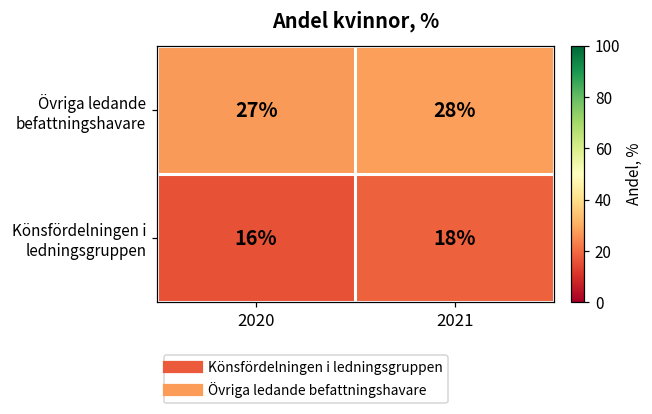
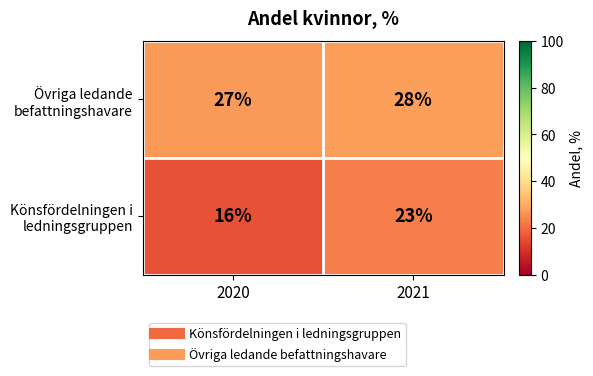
Könsfördelningen i ledningsgruppen, 2021: 18% -> 23%
